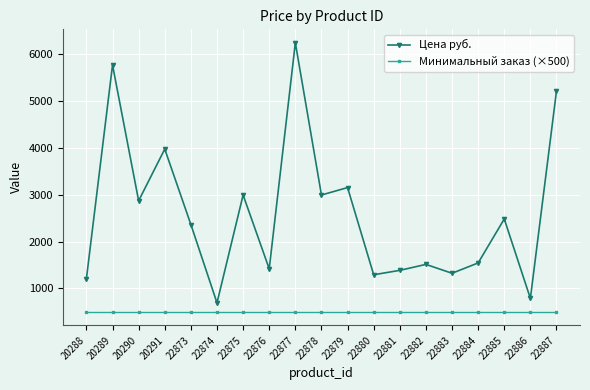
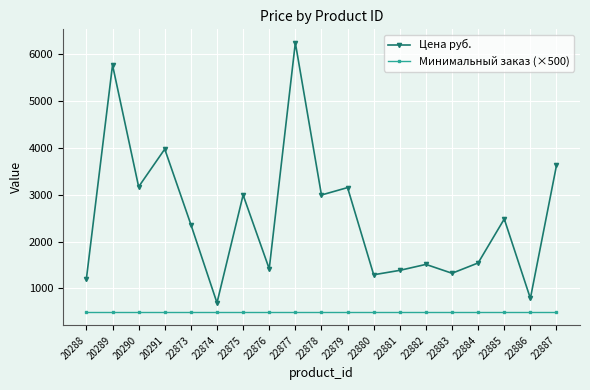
Цена руб., 20290: 2900 -> 3200
Цена руб., 22887: 5200 -> 3600
